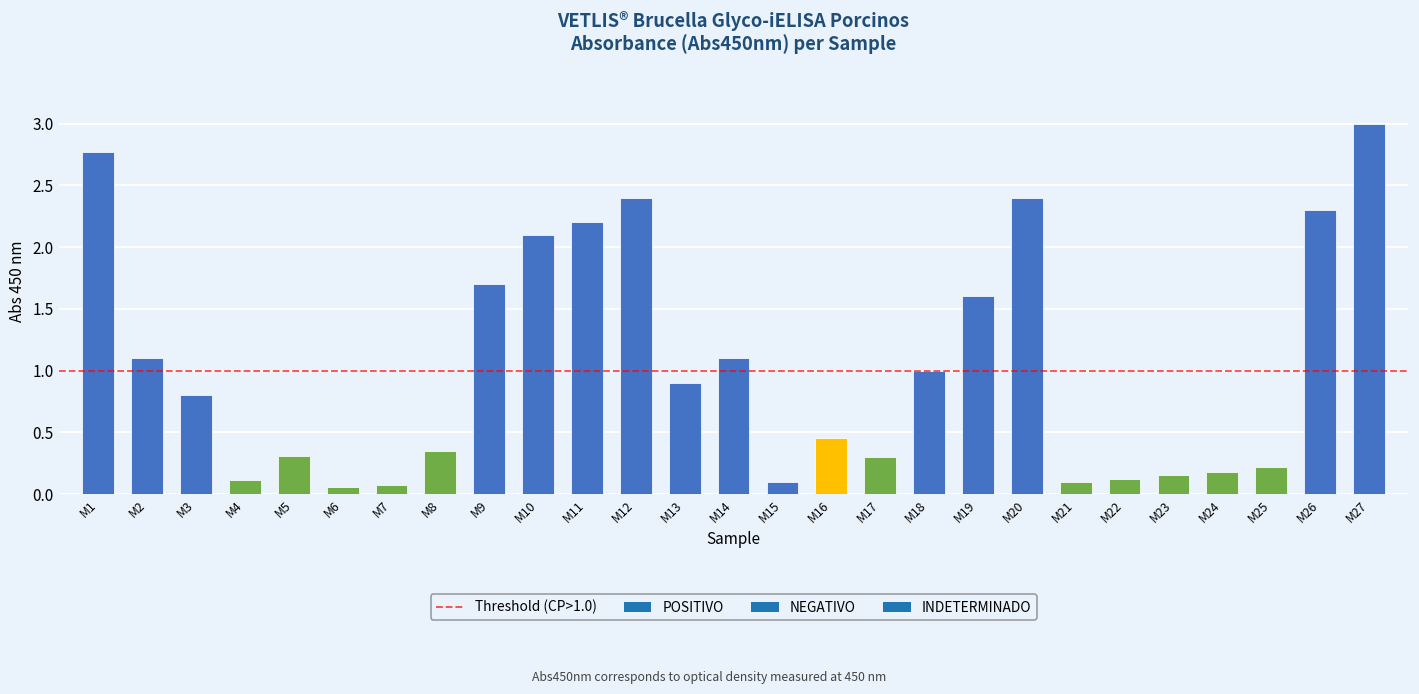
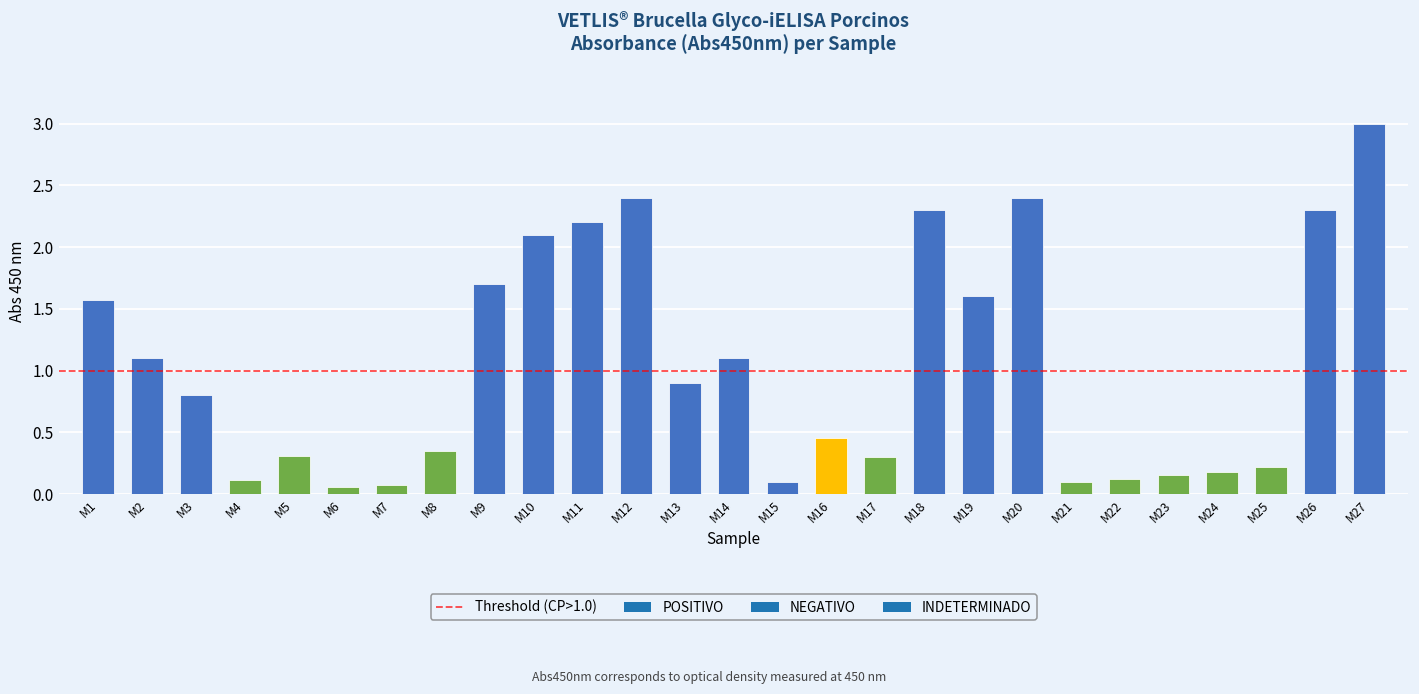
M1: 2.77 -> 1.57
M18: 1.0 -> 2.3
